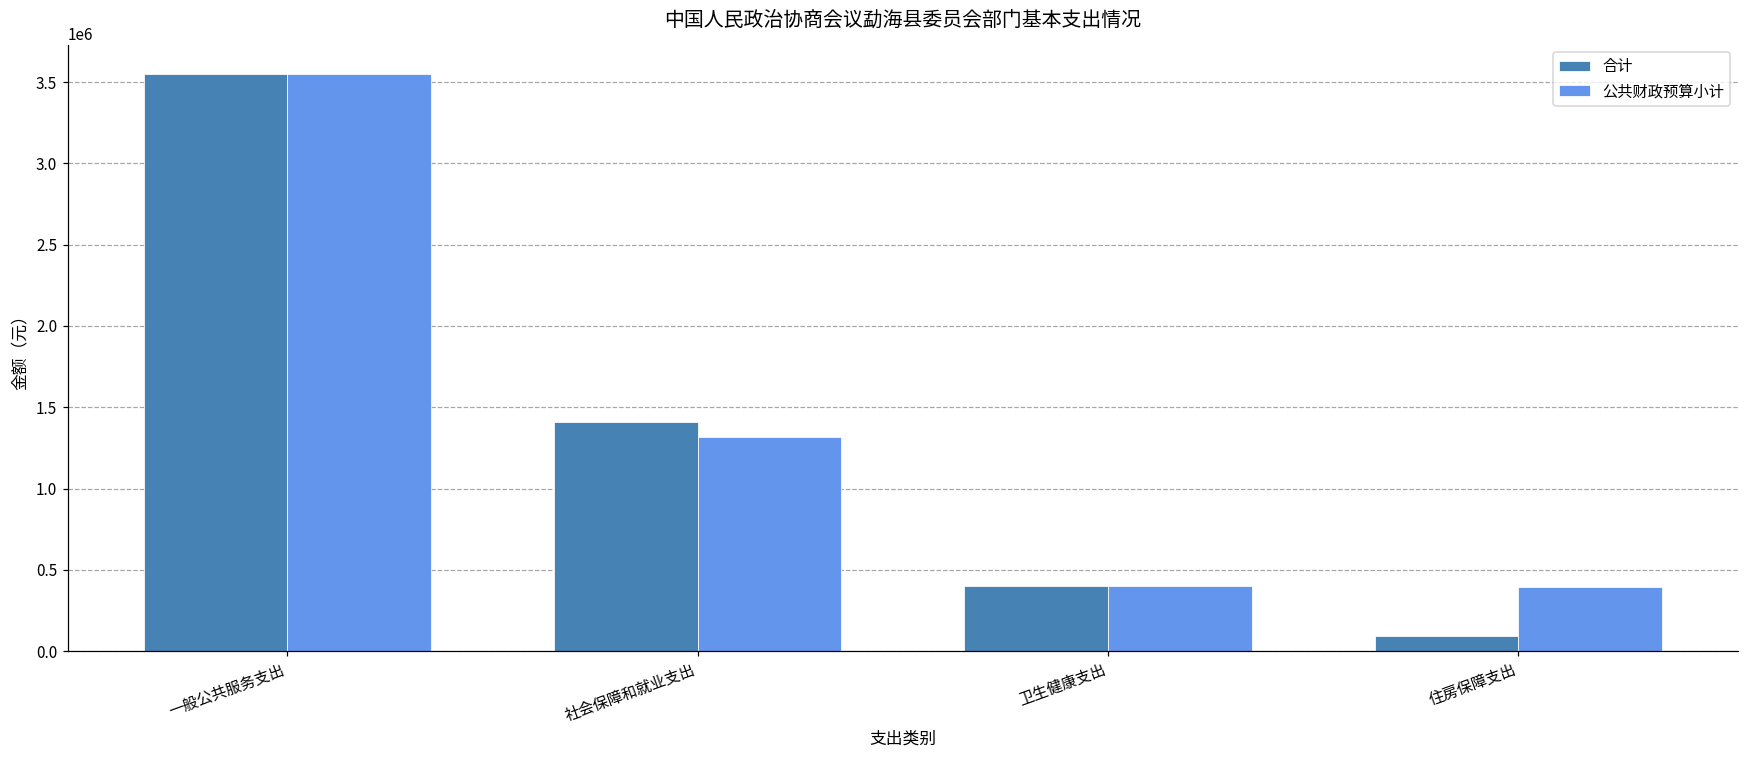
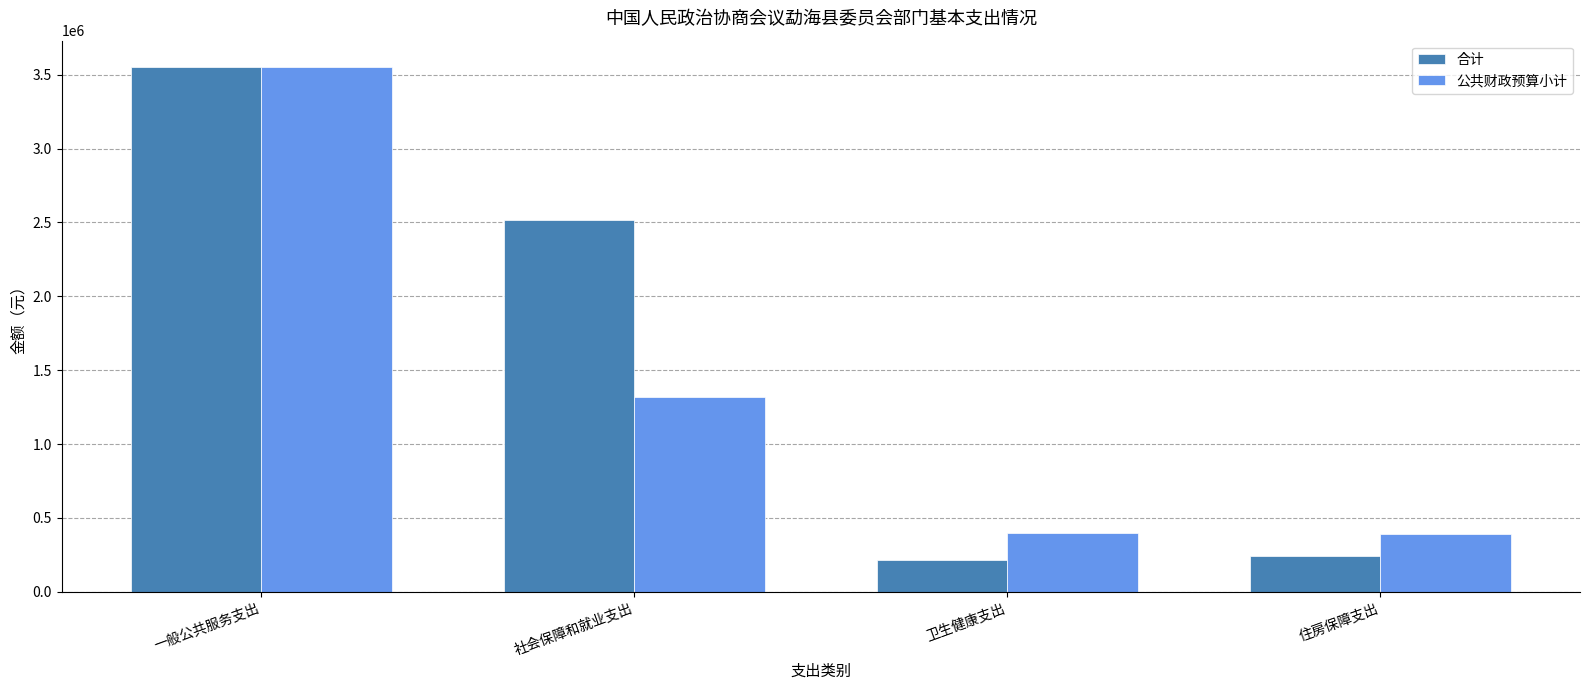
合计, 社会保障和就业支出: 1410000 -> 2520000
合计, 卫生健康支出: 400000 -> 210000
合计, 住房保障支出: 90000 -> 250000
